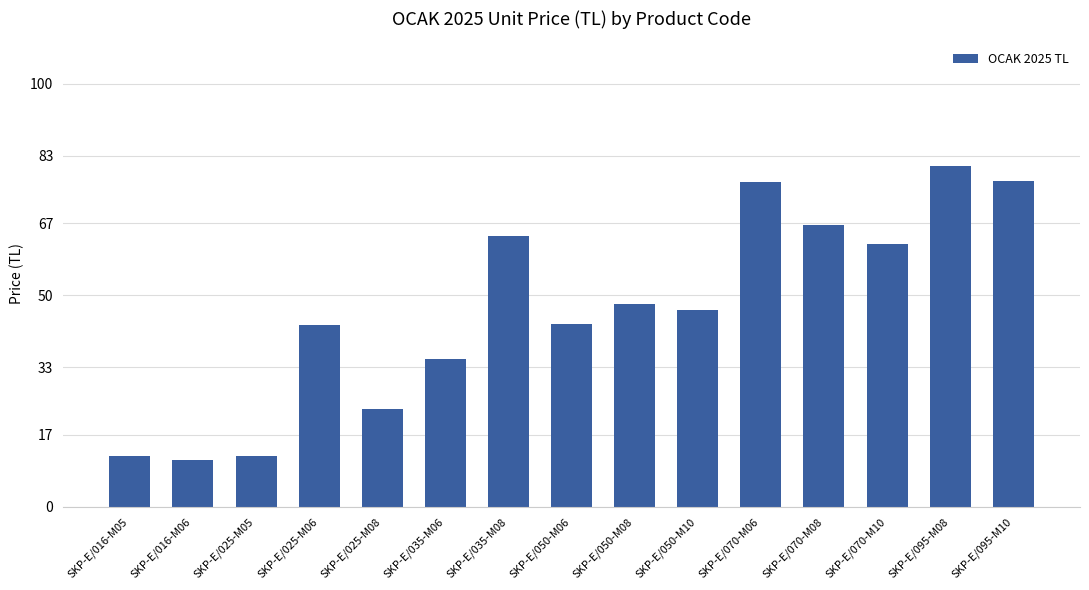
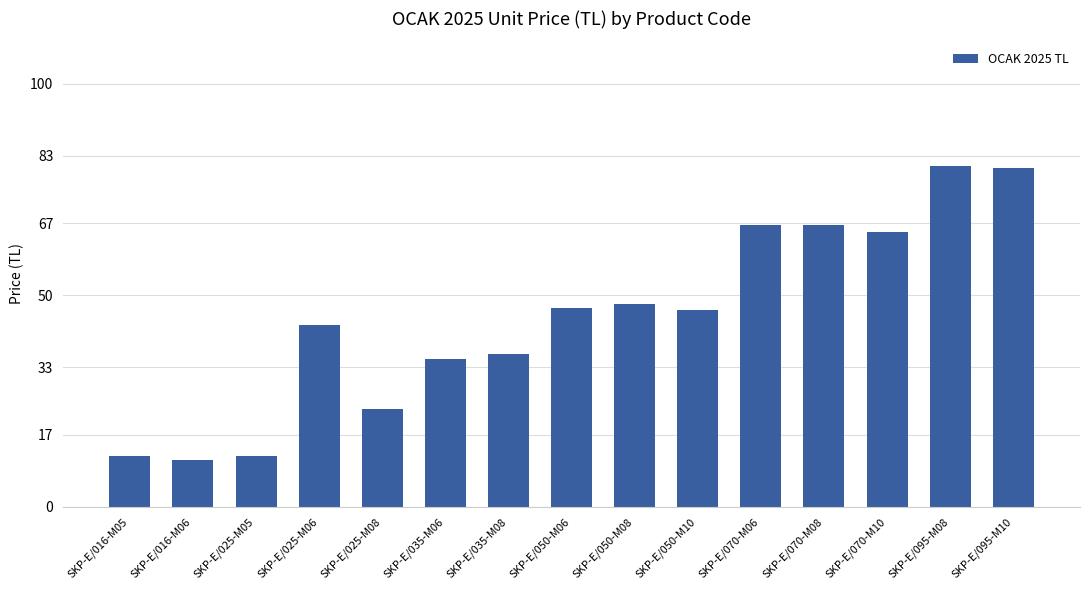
SKP-E/035-M08: 64 -> 36
SKP-E/050-M06: 43 -> 47
SKP-E/070-M06: 77 -> 67
SKP-E/070-M10: 62 -> 65
SKP-E/095-M10: 77 -> 80
